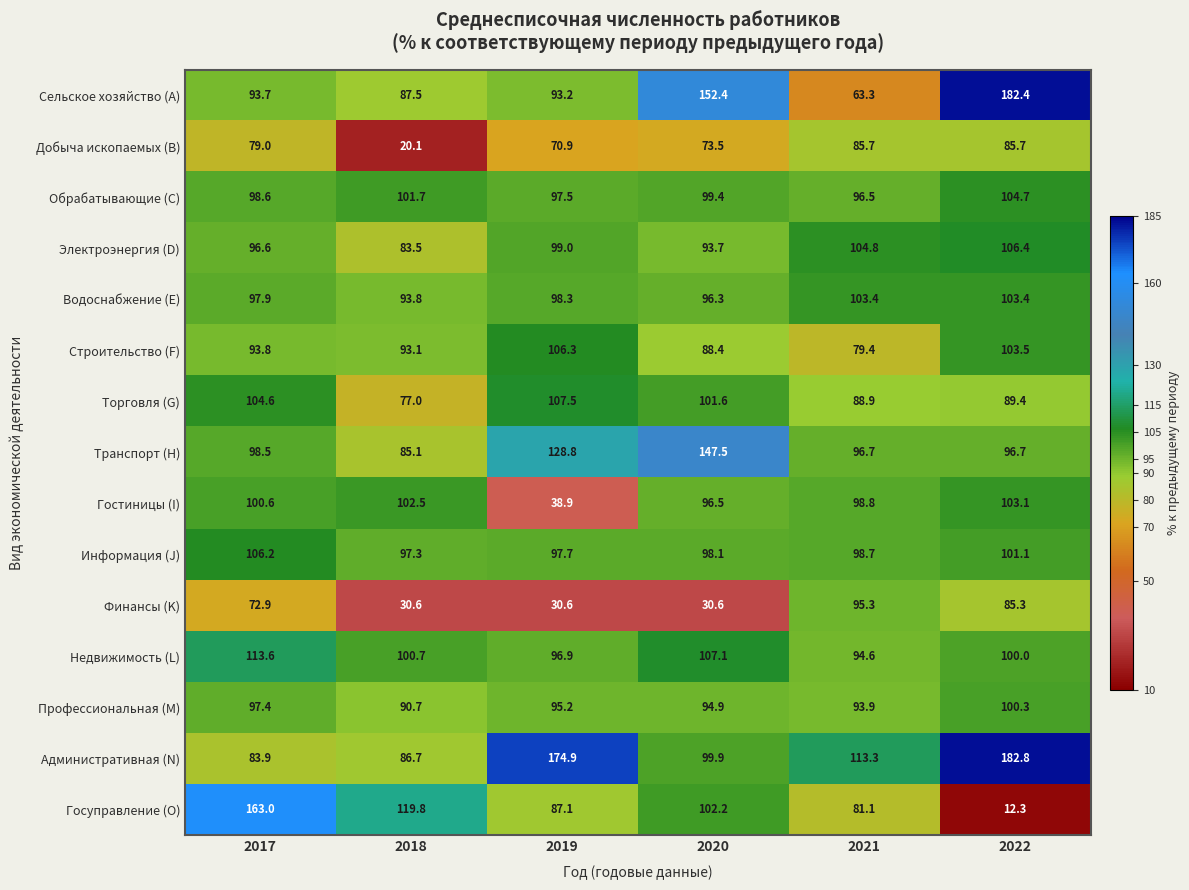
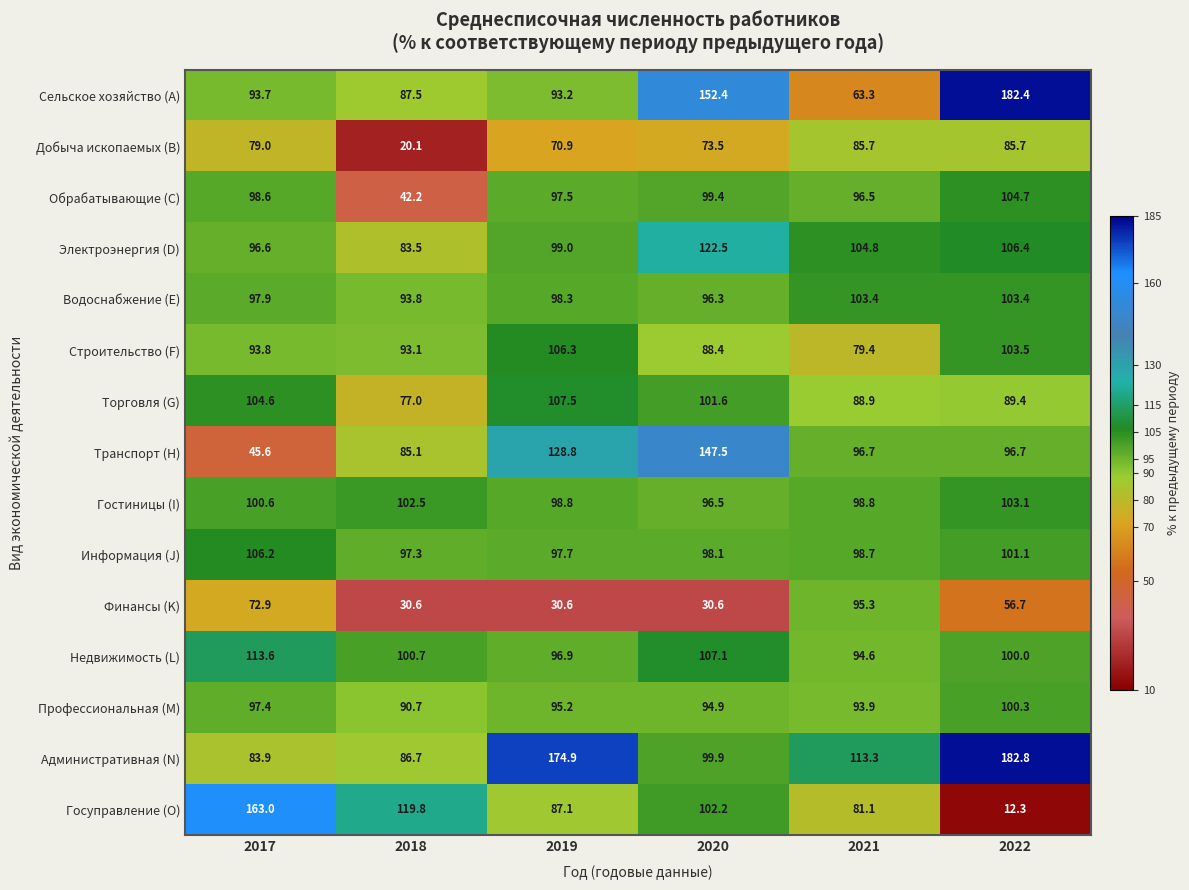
Обрабатывающие (C), 2018: 101.7 -> 42.2
Электроэнергия (D), 2020: 93.7 -> 122.5
Транспорт (H), 2017: 98.5 -> 45.6
Гостиницы (I), 2019: 38.9 -> 98.8
Финансы (K), 2022: 85.3 -> 56.7
